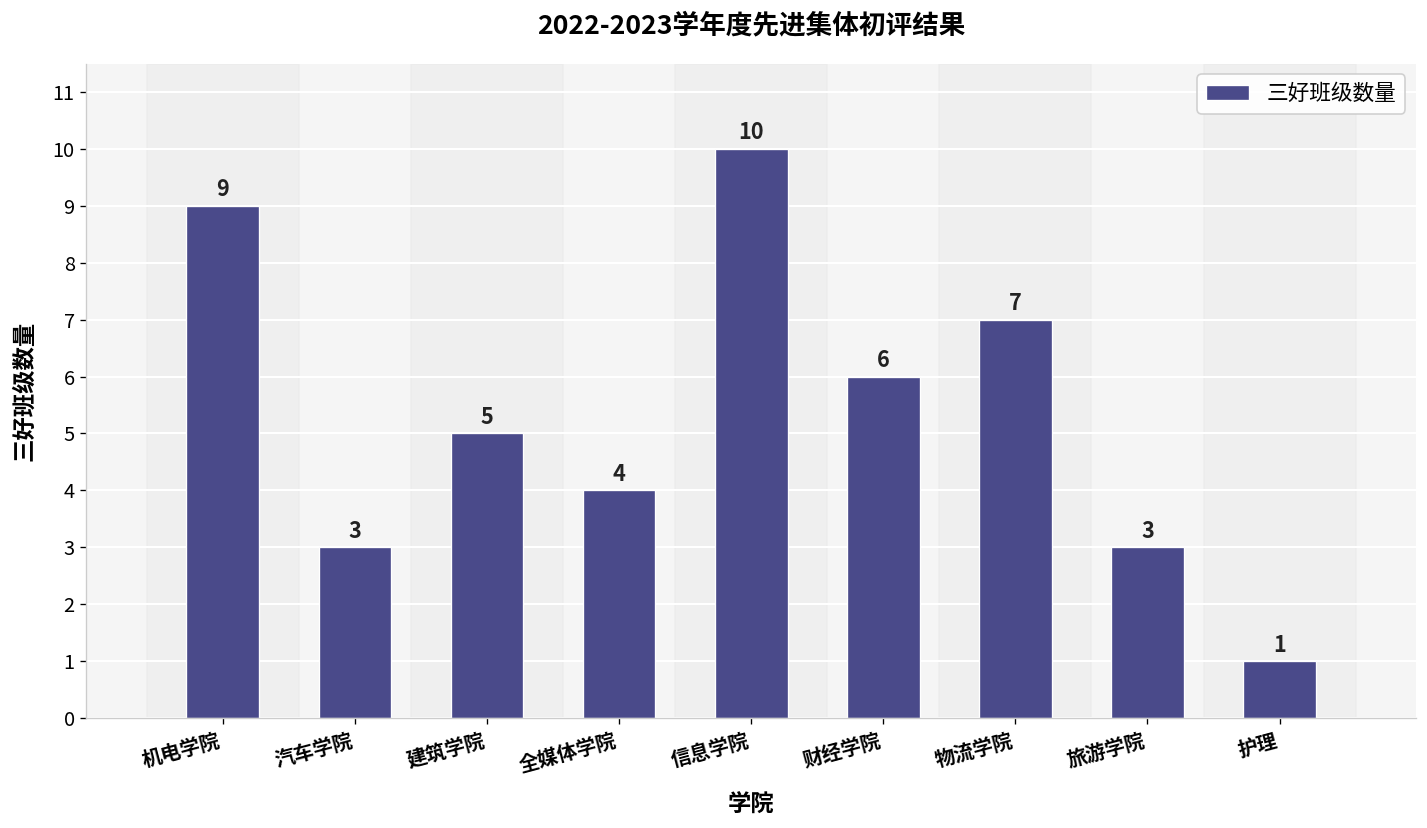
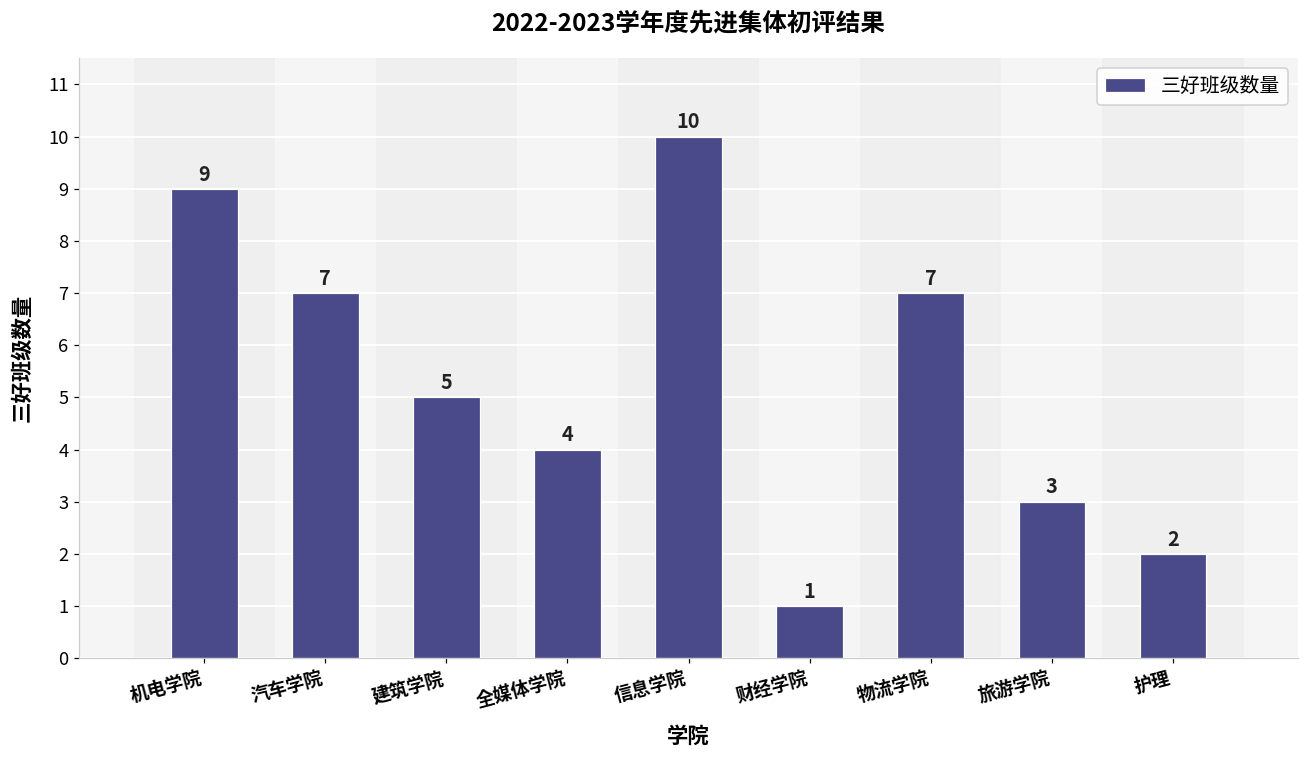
汽车学院: 3 -> 7
财经学院: 6 -> 1
护理: 1 -> 2
